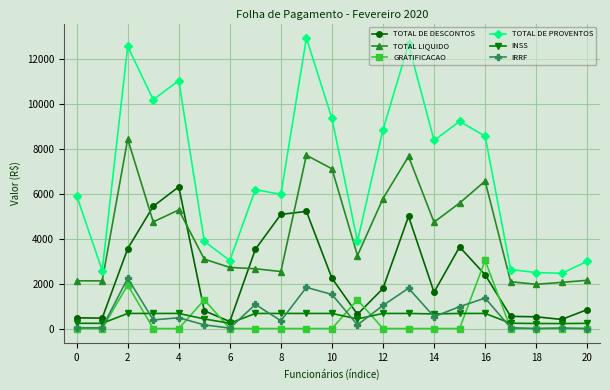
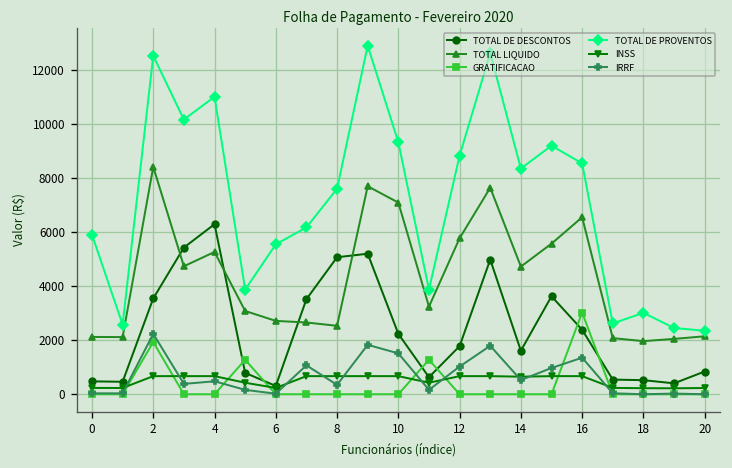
TOTAL DE PROVENTOS, 6: 3000 -> 5600
TOTAL DE PROVENTOS, 8: 6000 -> 7600
TOTAL DE PROVENTOS, 18: 2500 -> 3000
TOTAL DE PROVENTOS, 20: 3000 -> 2400
